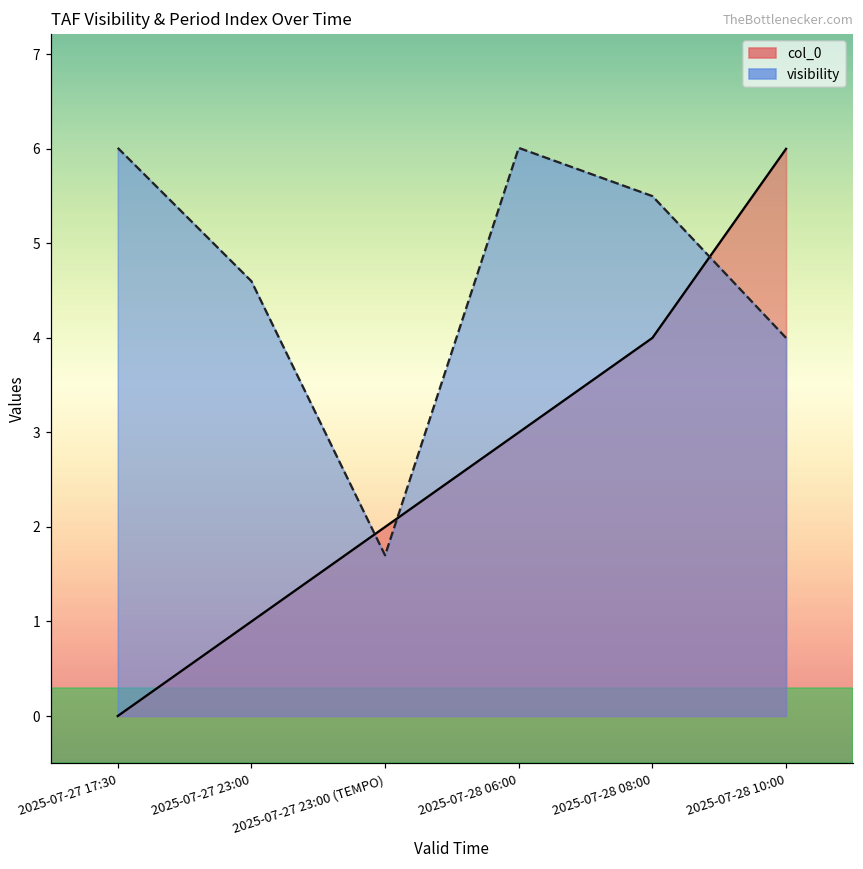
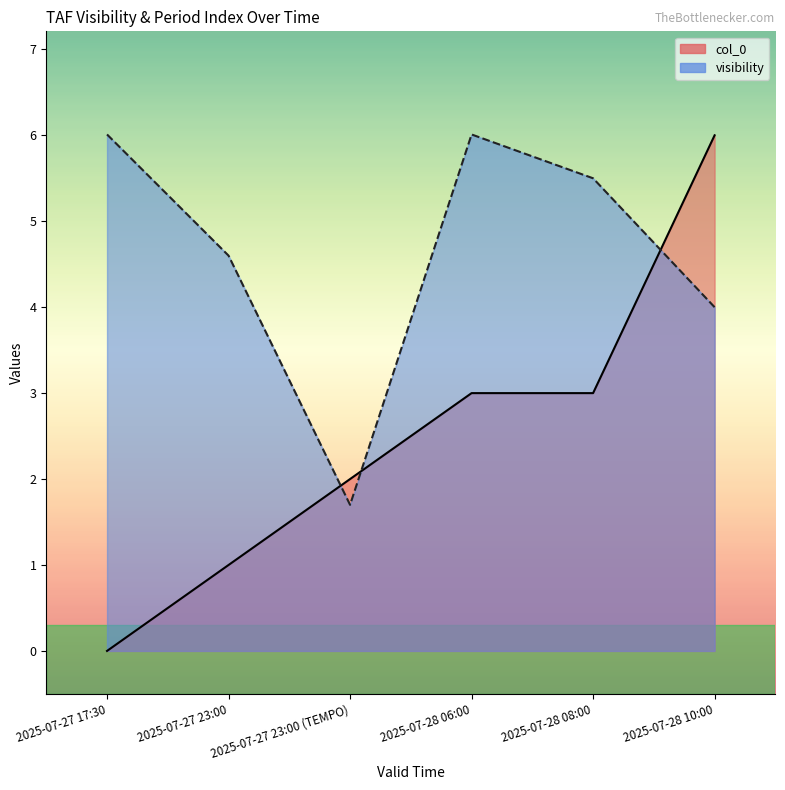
col_0, 2025-07-28 08:00: 4 -> 3
